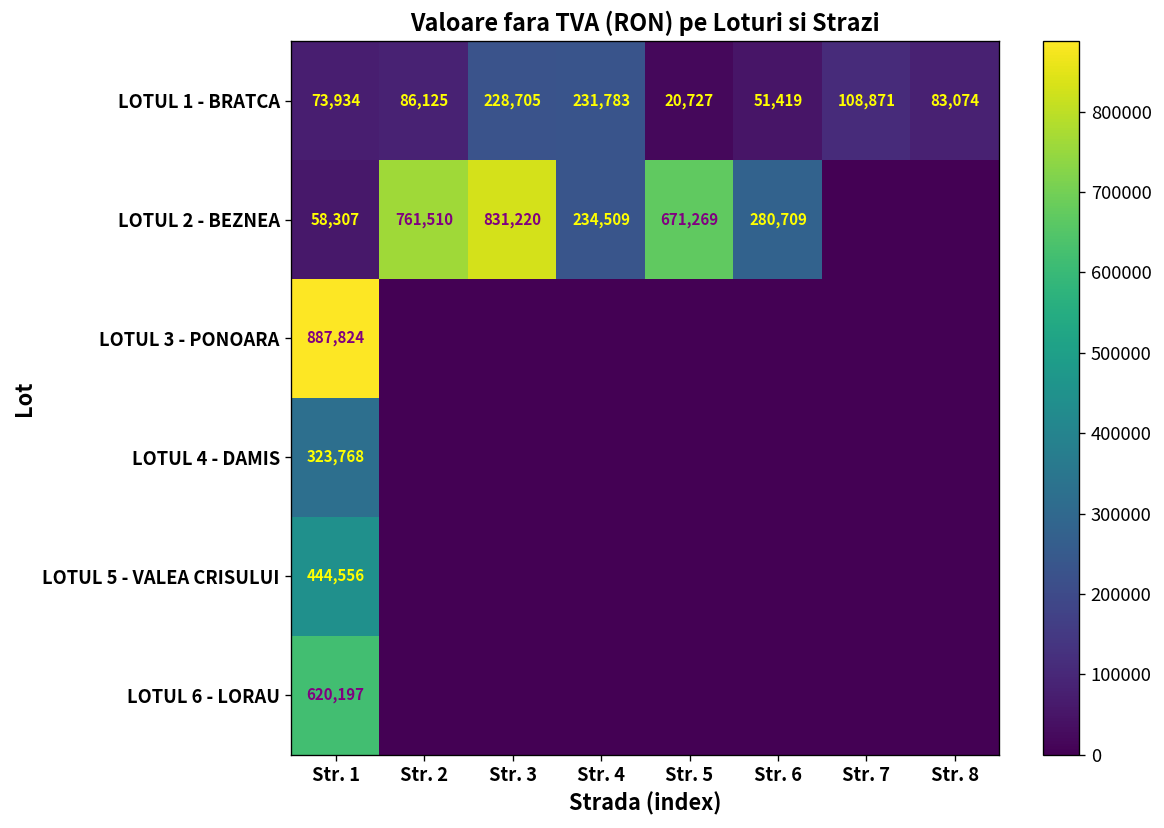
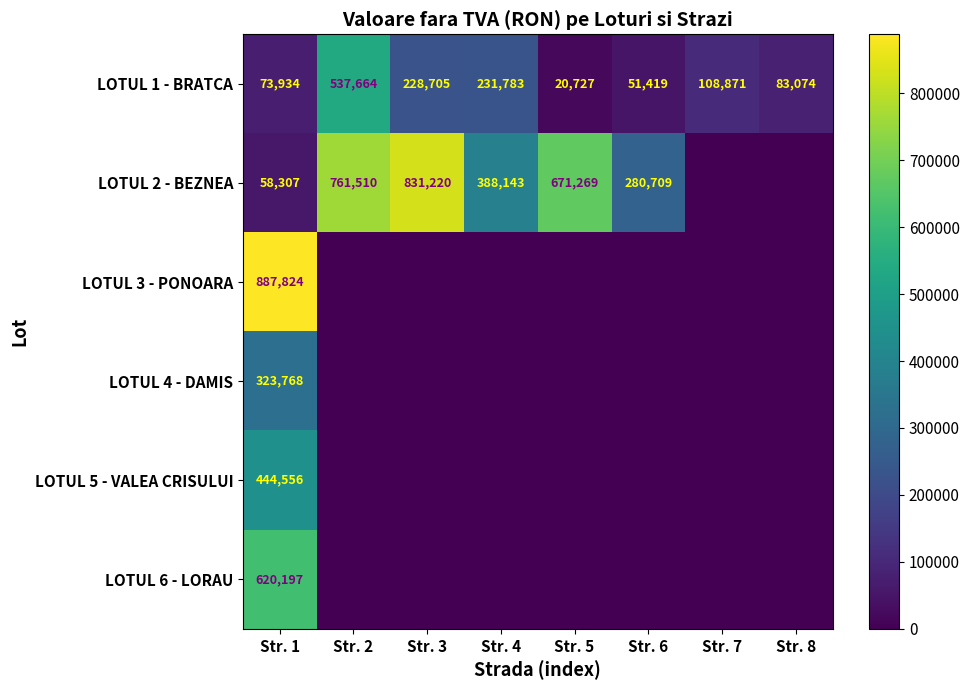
LOTUL 1 - BRATCA, Str. 2: 86,125 -> 537,664
LOTUL 2 - BEZNEA, Str. 4: 234,509 -> 388,143
